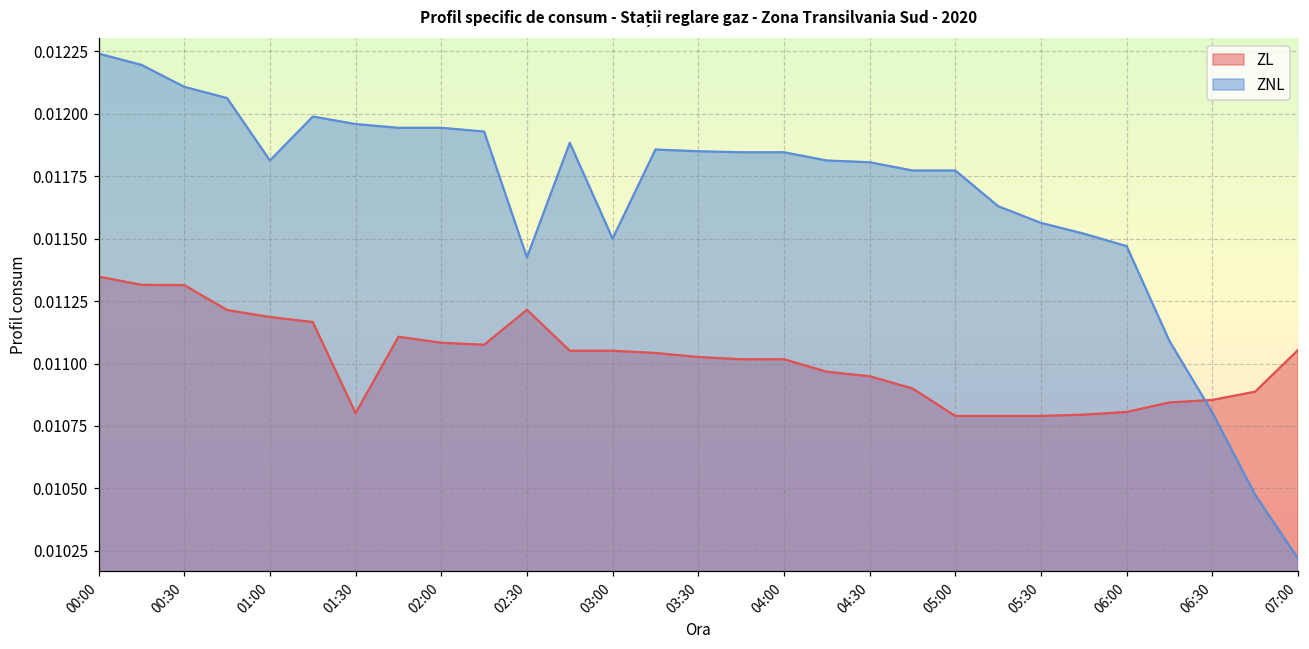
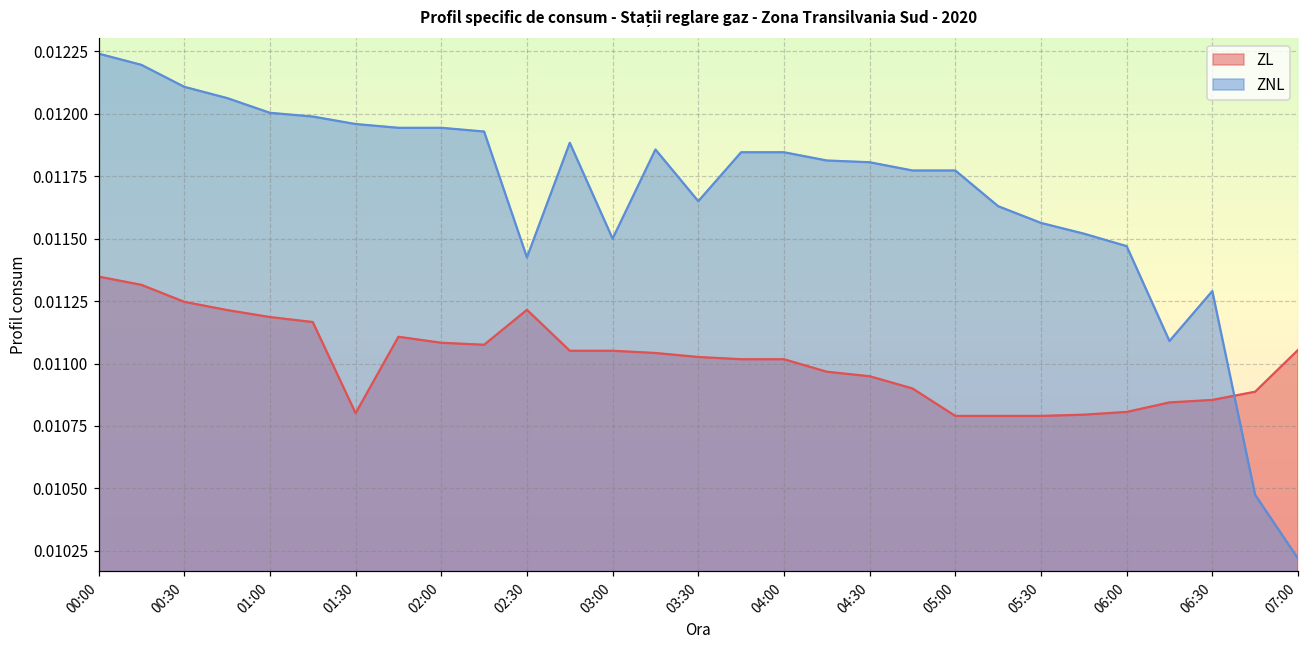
ZL, 00:30: 0.01131 -> 0.01125
ZNL, 01:00: 0.01181 -> 0.01200
ZNL, 03:30: 0.01185 -> 0.01165
ZNL, 06:30: 0.01080 -> 0.01129
